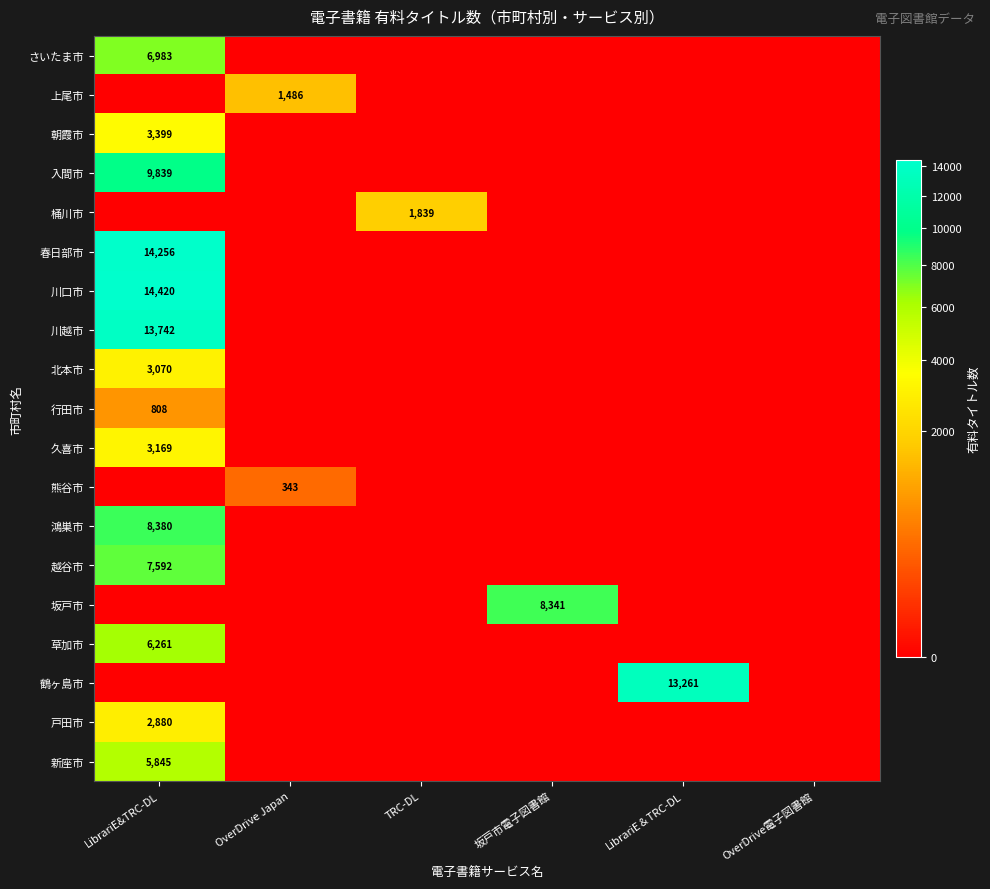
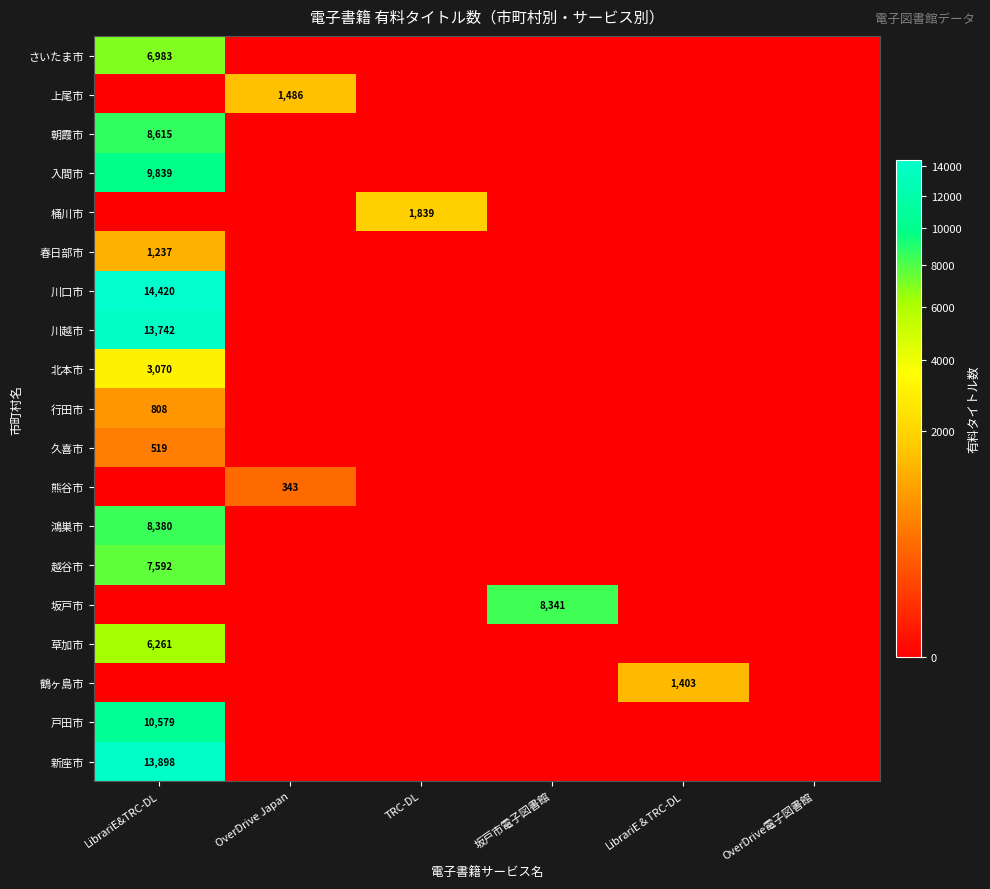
朝霞市, LibrariE&TRC-DL: 3,399 -> 8,615
春日部市, LibrariE&TRC-DL: 14,256 -> 1,237
久喜市, LibrariE&TRC-DL: 3,169 -> 519
鶴ヶ島市, LibrariE＆TRC-DL: 13,261 -> 1,403
戸田市, LibrariE&TRC-DL: 2,880 -> 10,579
新座市, LibrariE&TRC-DL: 5,845 -> 13,898
